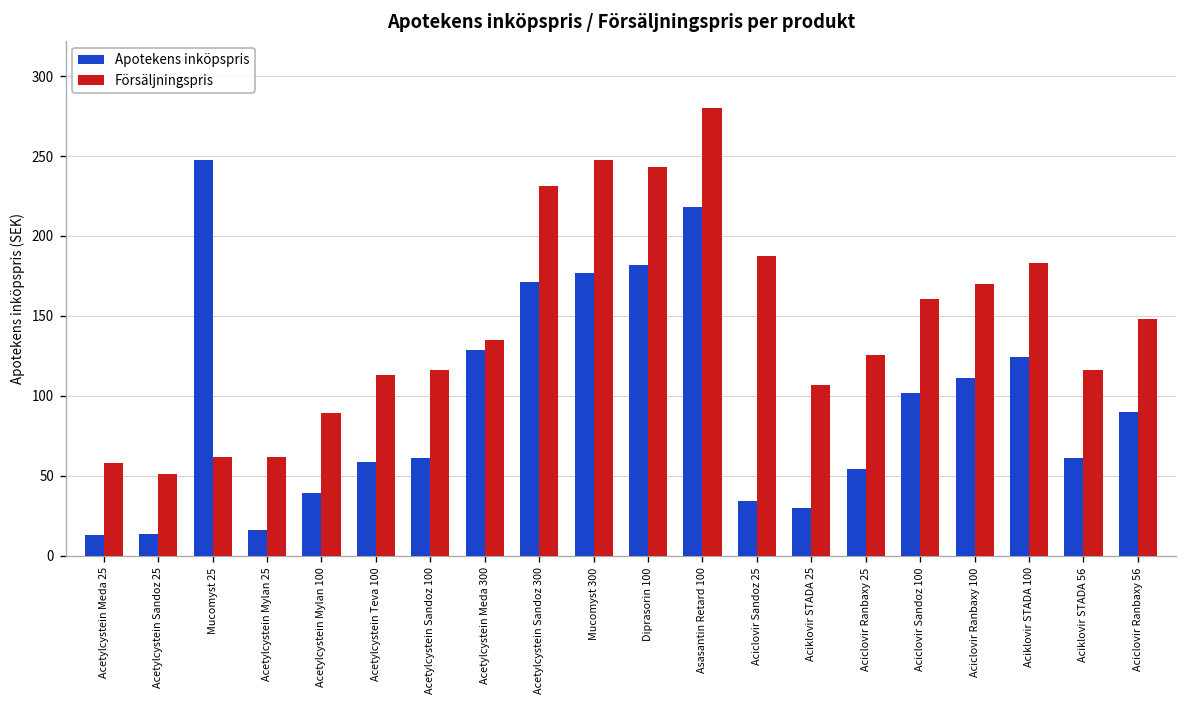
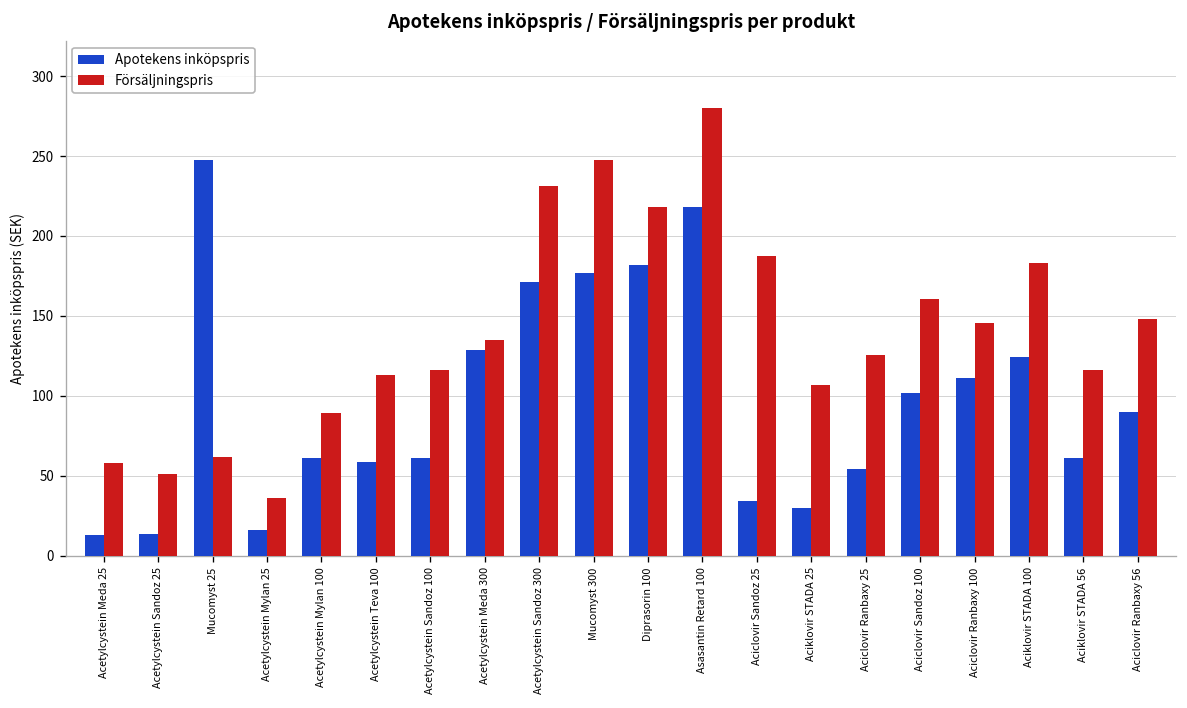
Försäljningspris, Acetylcystein Mylan 25: 62 -> 36
Apotekens inköpspris, Acetylcystein Mylan 100: 39 -> 61
Försäljningspris, Diprasorin 100: 243 -> 218
Försäljningspris, Aciclovir Ranbaxy 100: 170 -> 146
